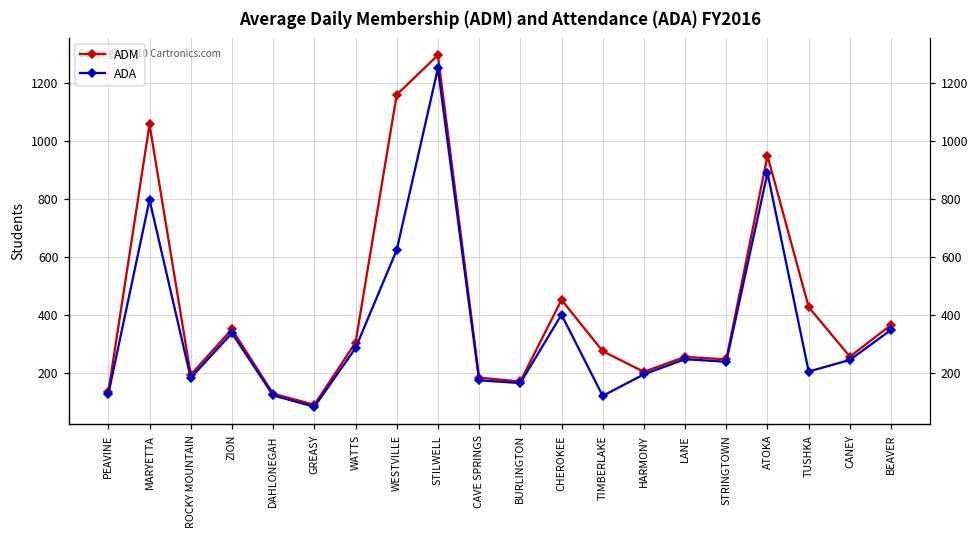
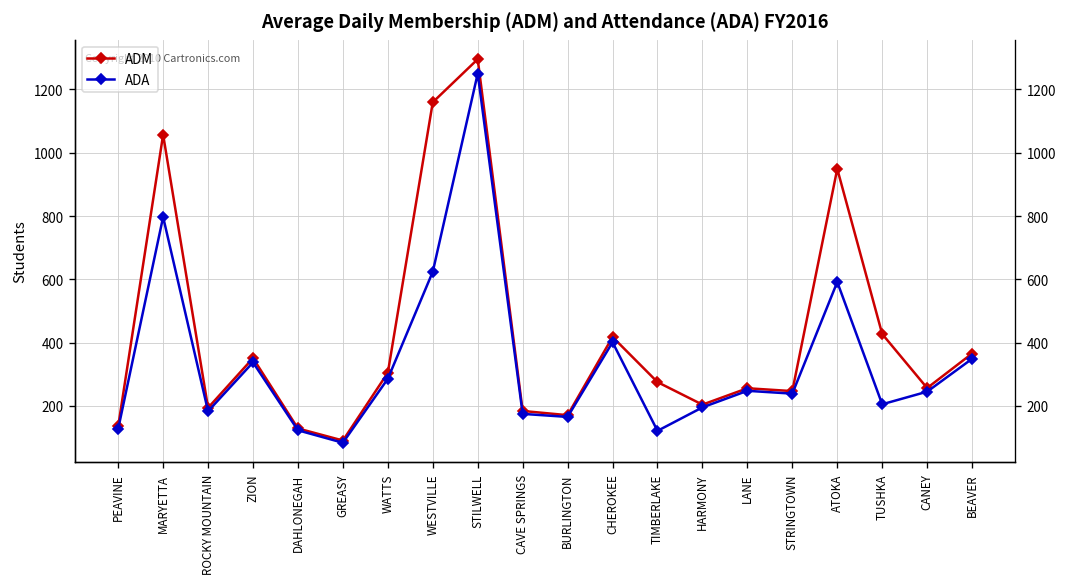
ADM, CHEROKEE: 450 -> 420
ADA, ATOKA: 890 -> 590
